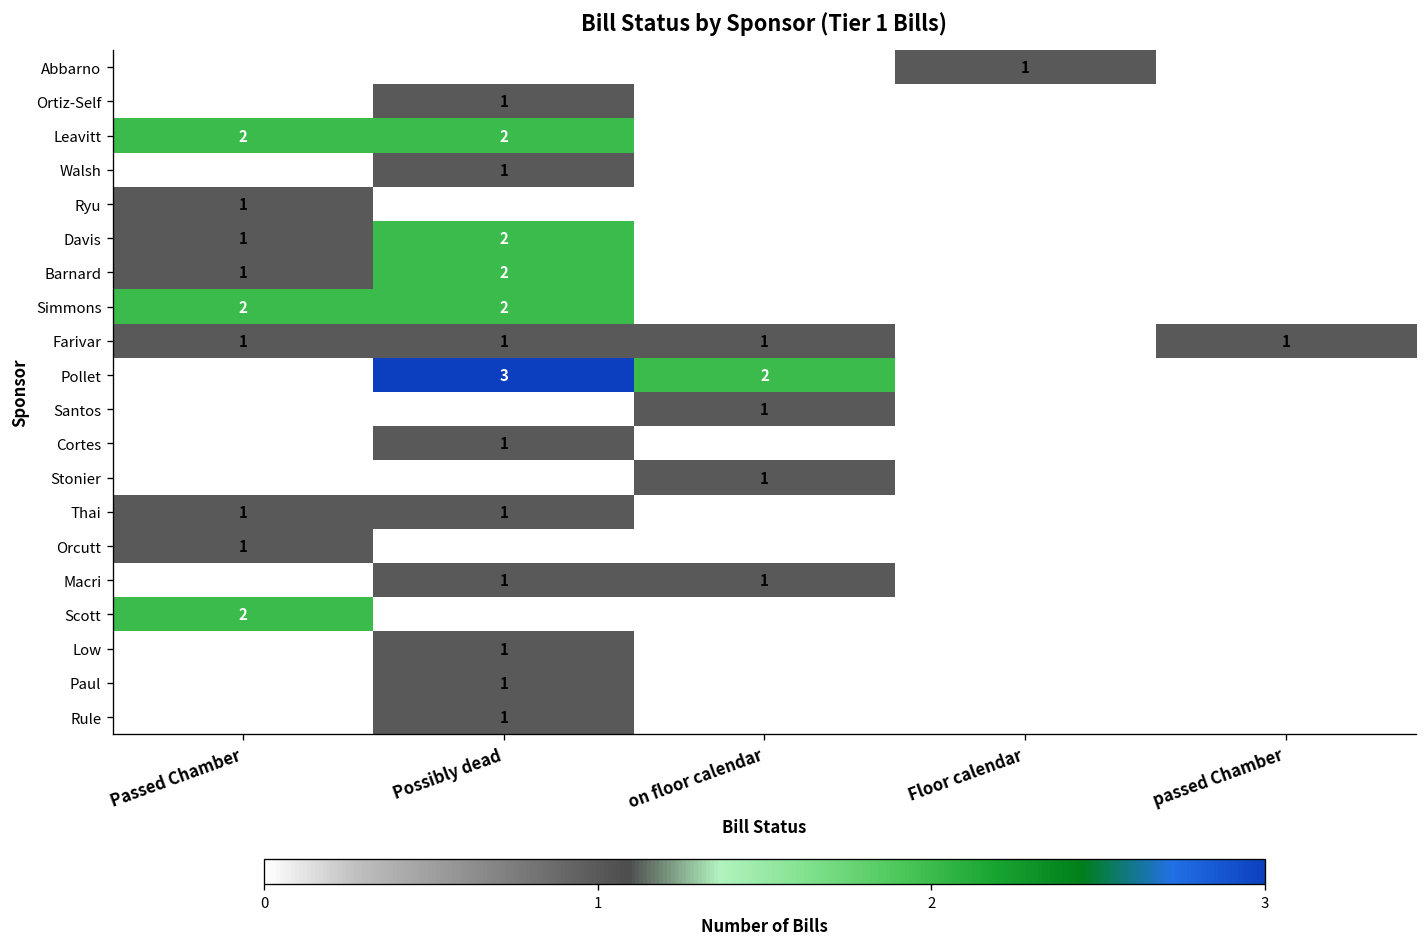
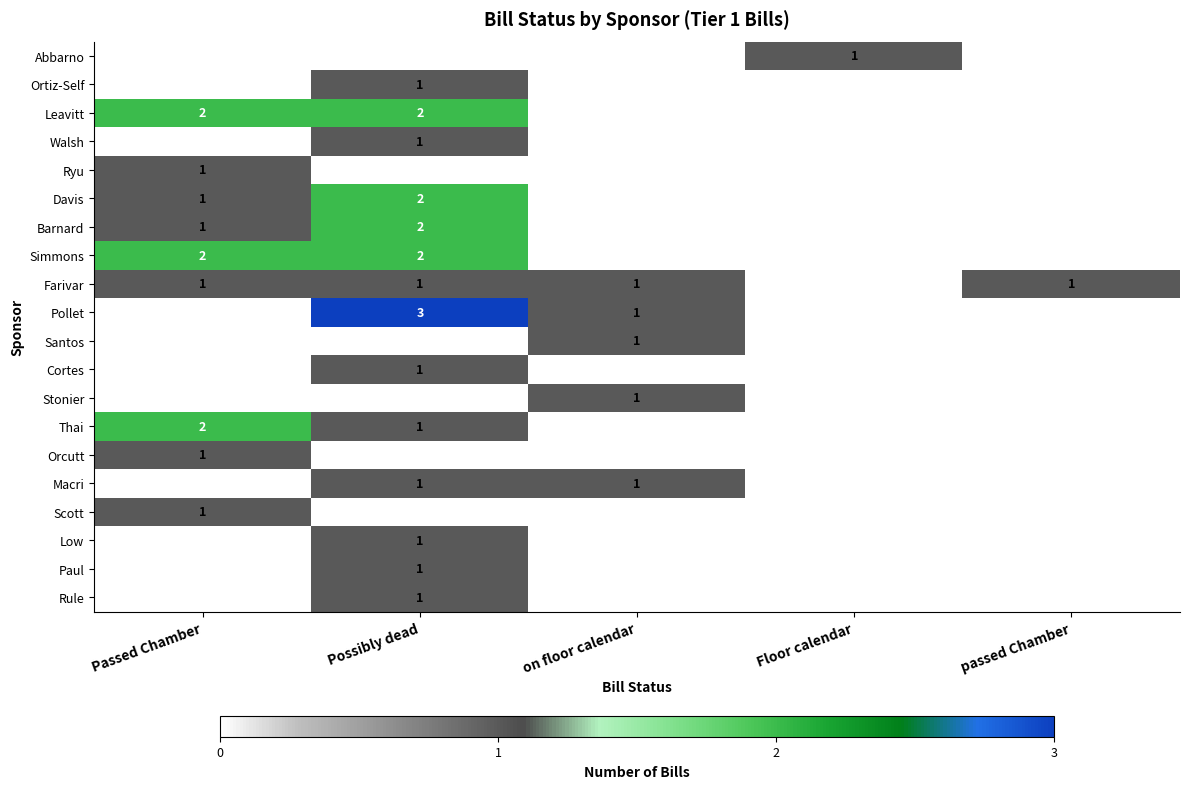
Pollet, on floor calendar: 2 -> 1
Thai, Passed Chamber: 1 -> 2
Scott, Passed Chamber: 2 -> 1
